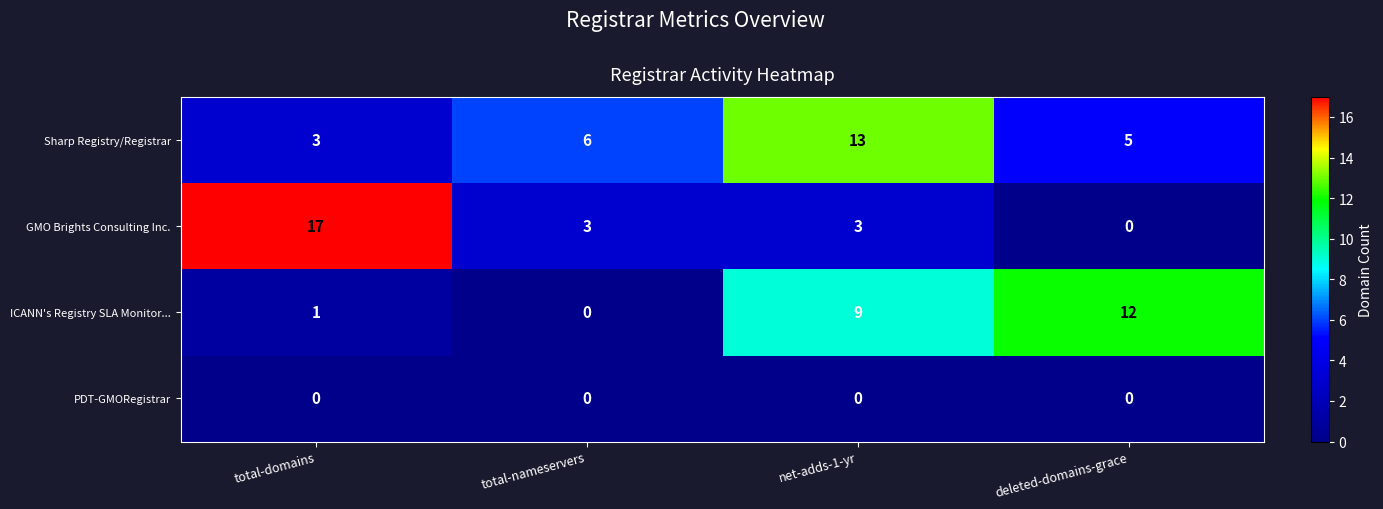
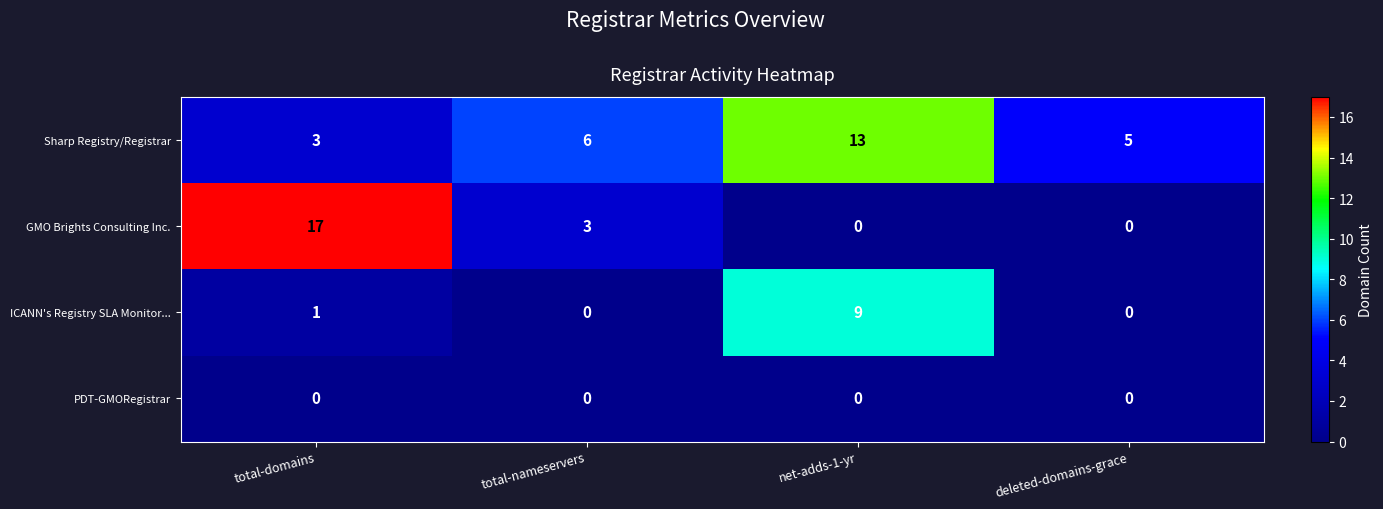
GMO Brights Consulting Inc., net-adds-1-yr: 3 -> 0
ICANN's Registry SLA Monitor..., deleted-domains-grace: 12 -> 0
